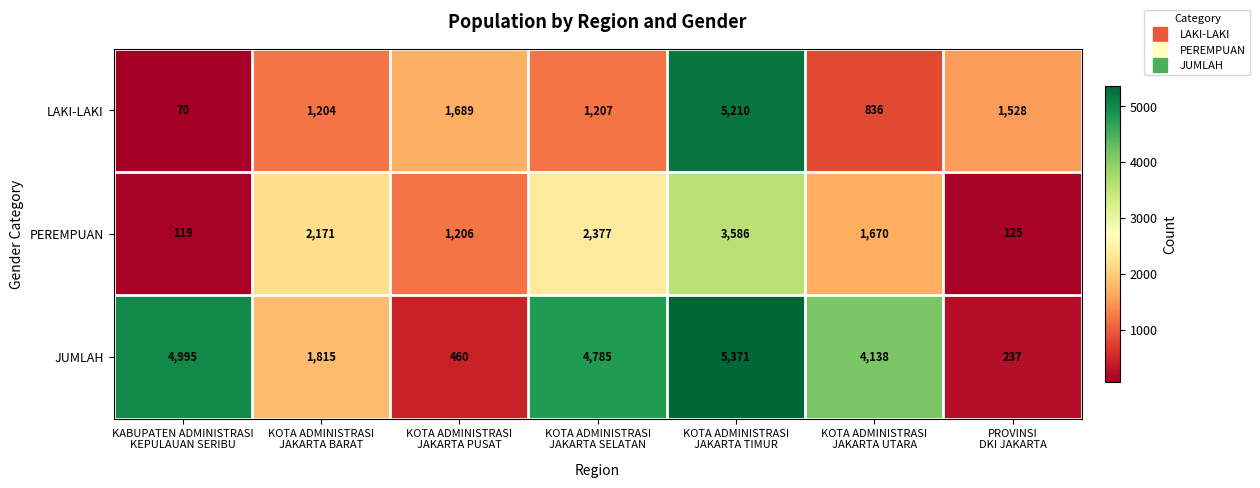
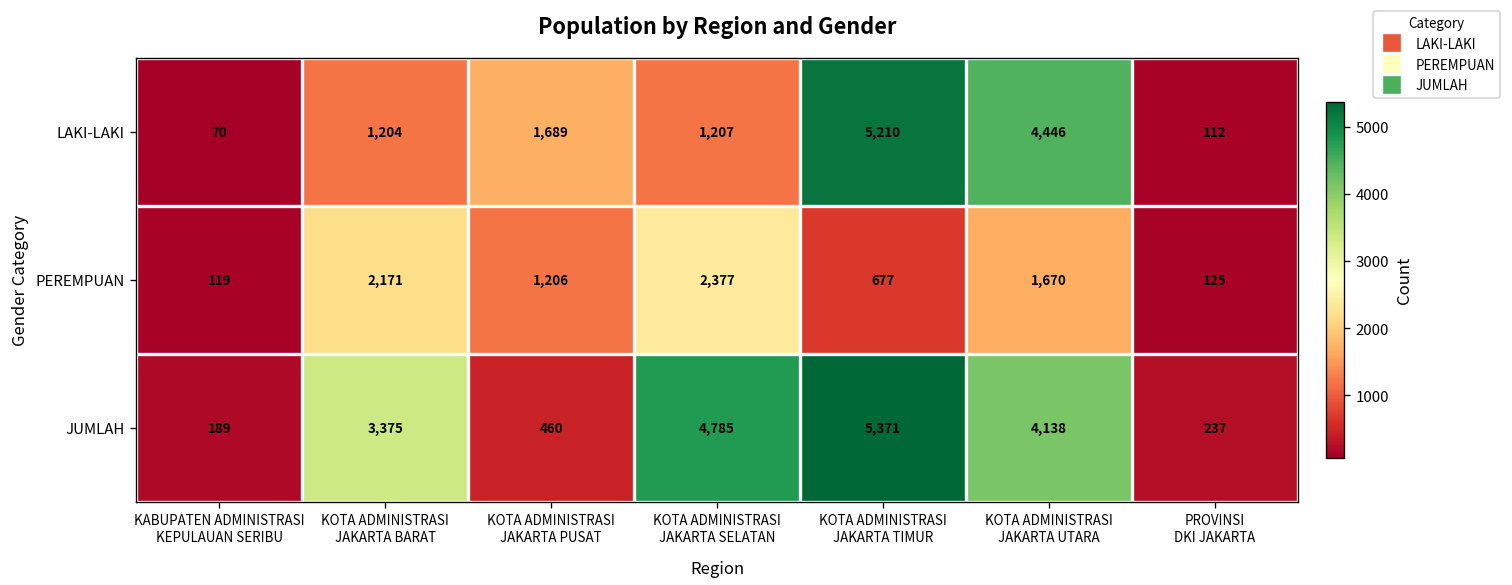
LAKI-LAKI, KOTA ADMINISTRASI JAKARTA UTARA: 836 -> 4,446
LAKI-LAKI, PROVINSI DKI JAKARTA: 1,528 -> 112
PEREMPUAN, KOTA ADMINISTRASI JAKARTA TIMUR: 3,586 -> 677
JUMLAH, KABUPATEN ADMINISTRASI KEPULAUAN SERIBU: 4,995 -> 189
JUMLAH, KOTA ADMINISTRASI JAKARTA BARAT: 1,815 -> 3,375
